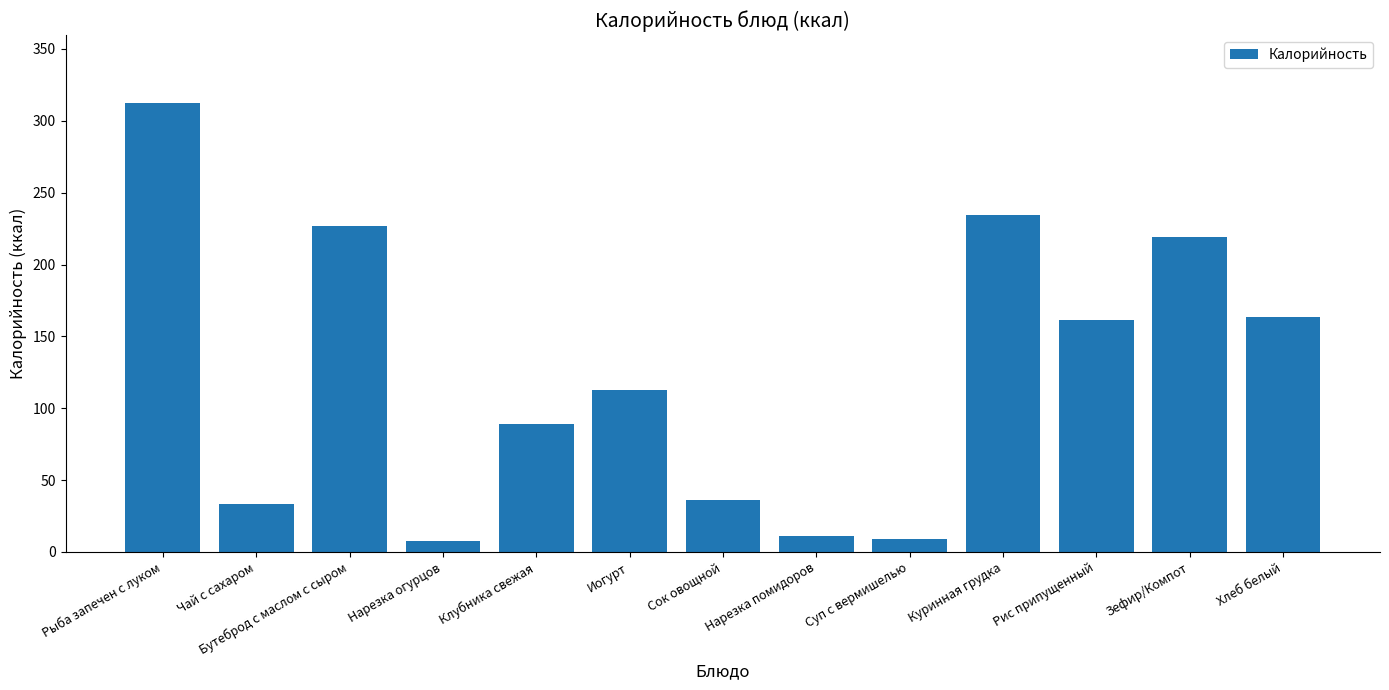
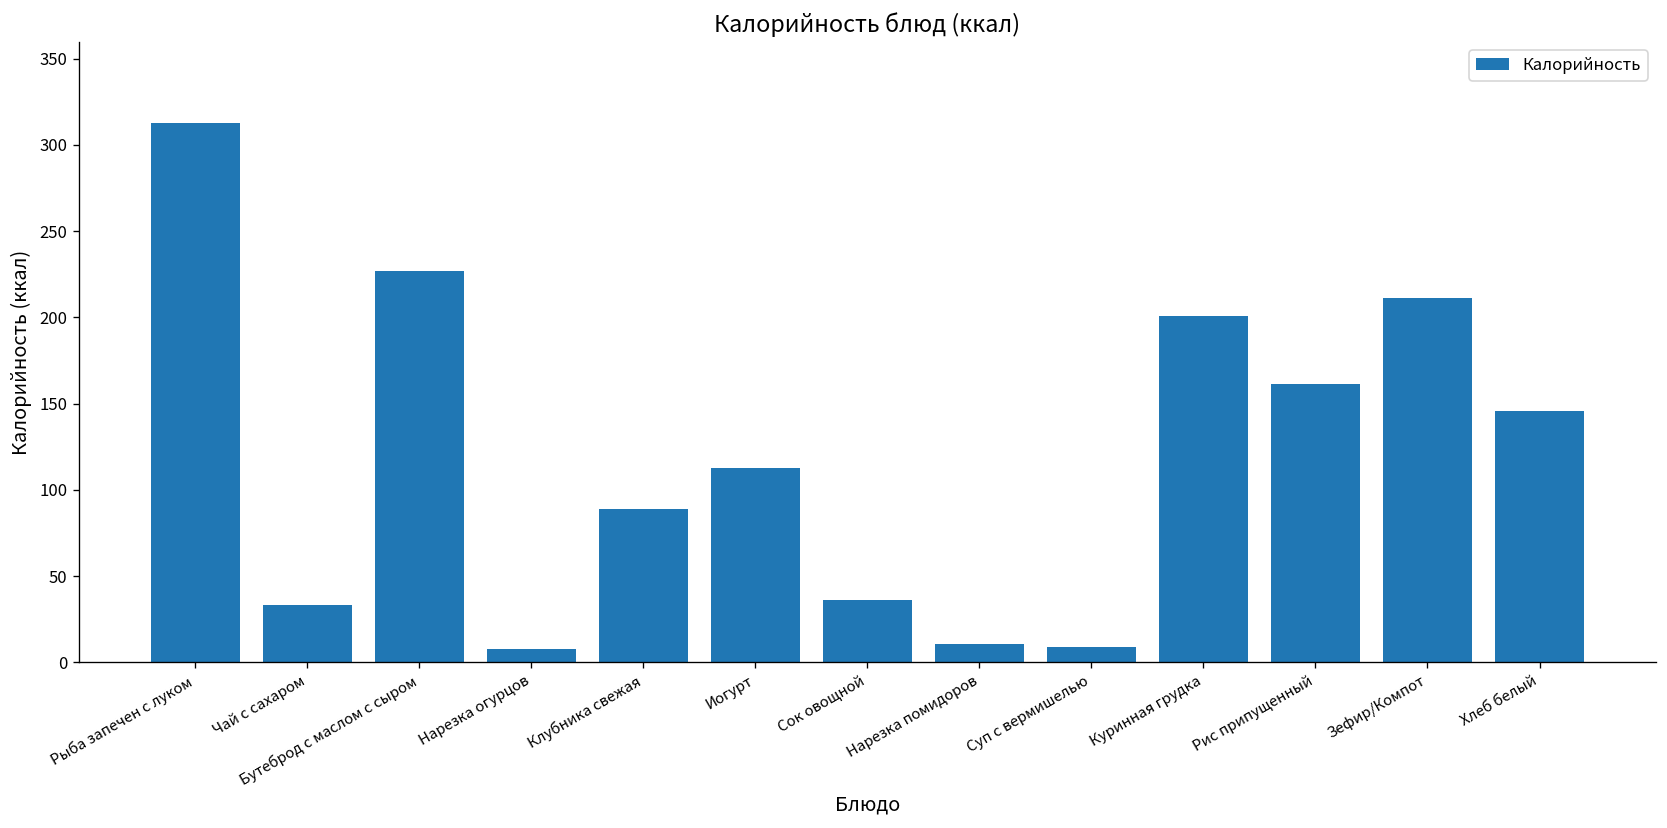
Куринная грудка: 235 -> 201
Зефир/Компот: 219 -> 211
Хлеб белый: 163 -> 146
